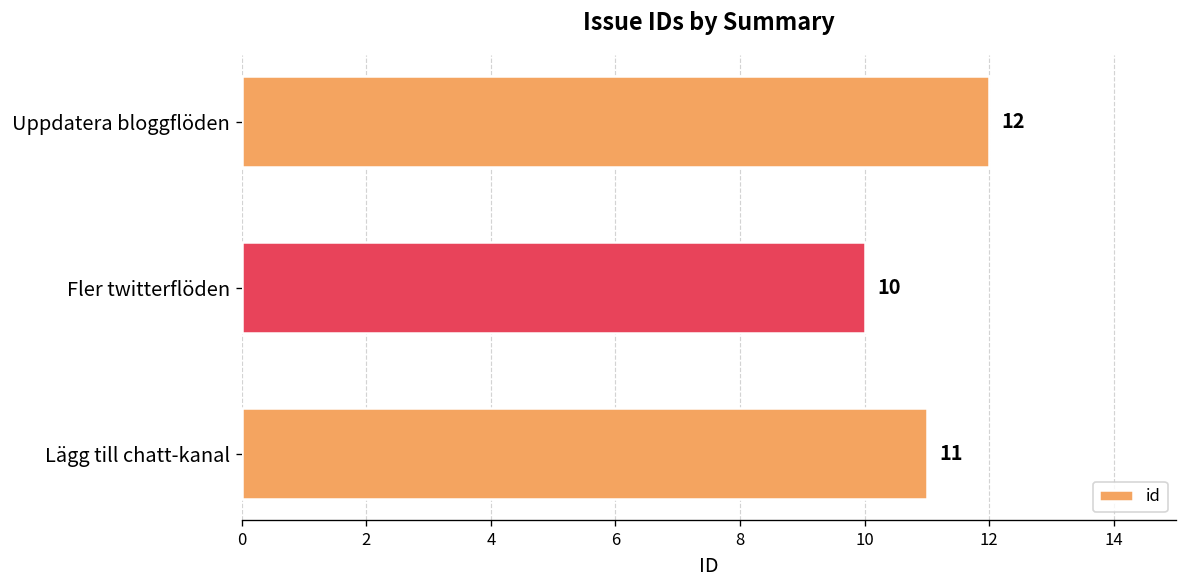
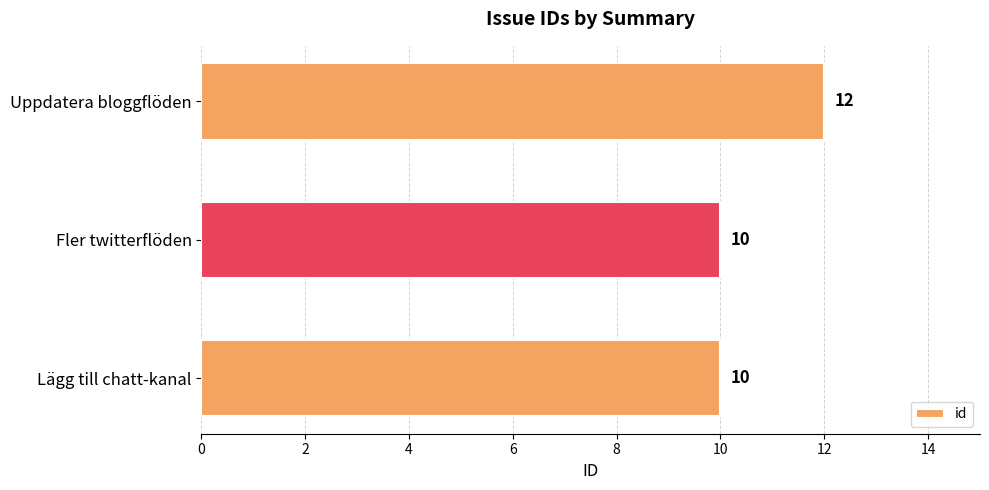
Lägg till chatt-kanal: 11 -> 10
